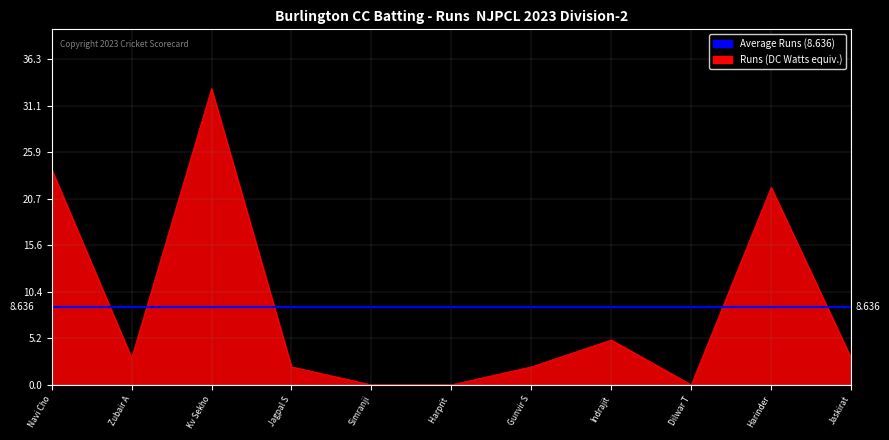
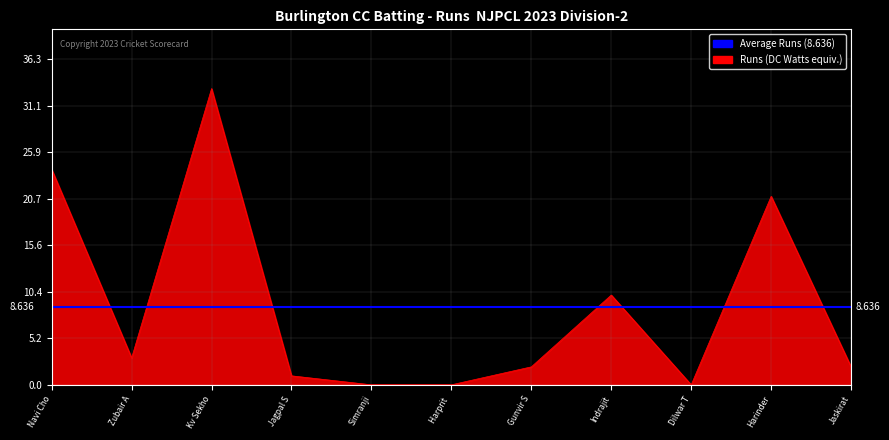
Jagpal S: 2 -> 1
Indrajit: 5 -> 10
Harinder: 22 -> 21
Jaskirat: 3 -> 2
